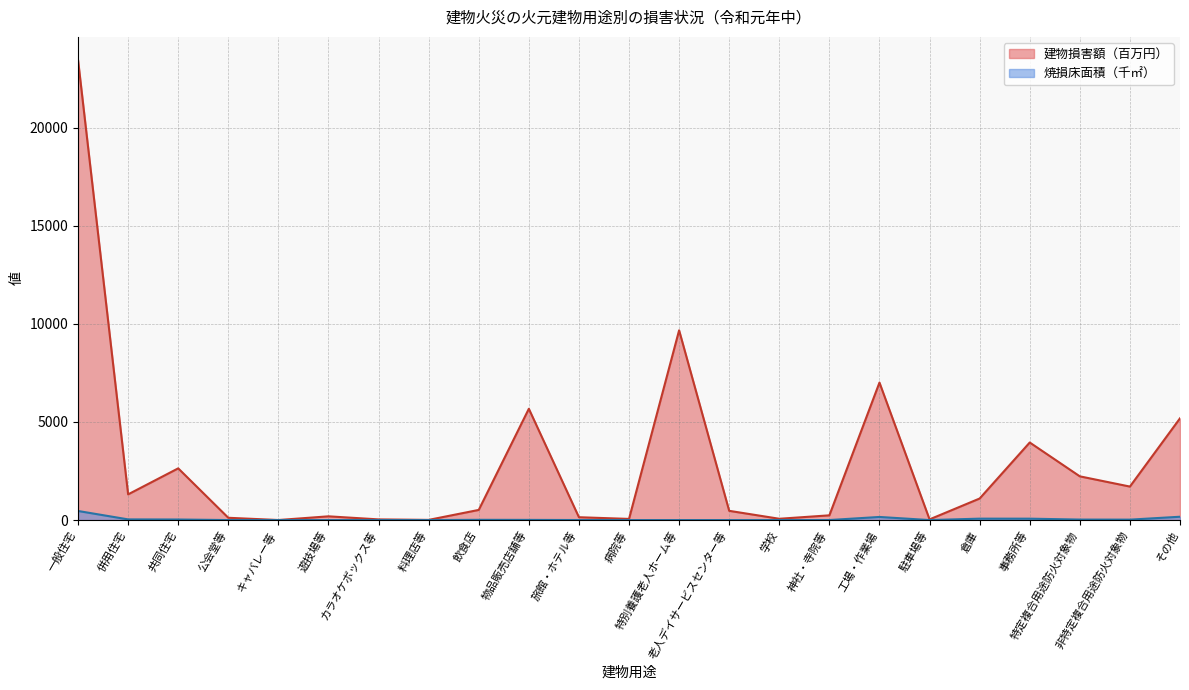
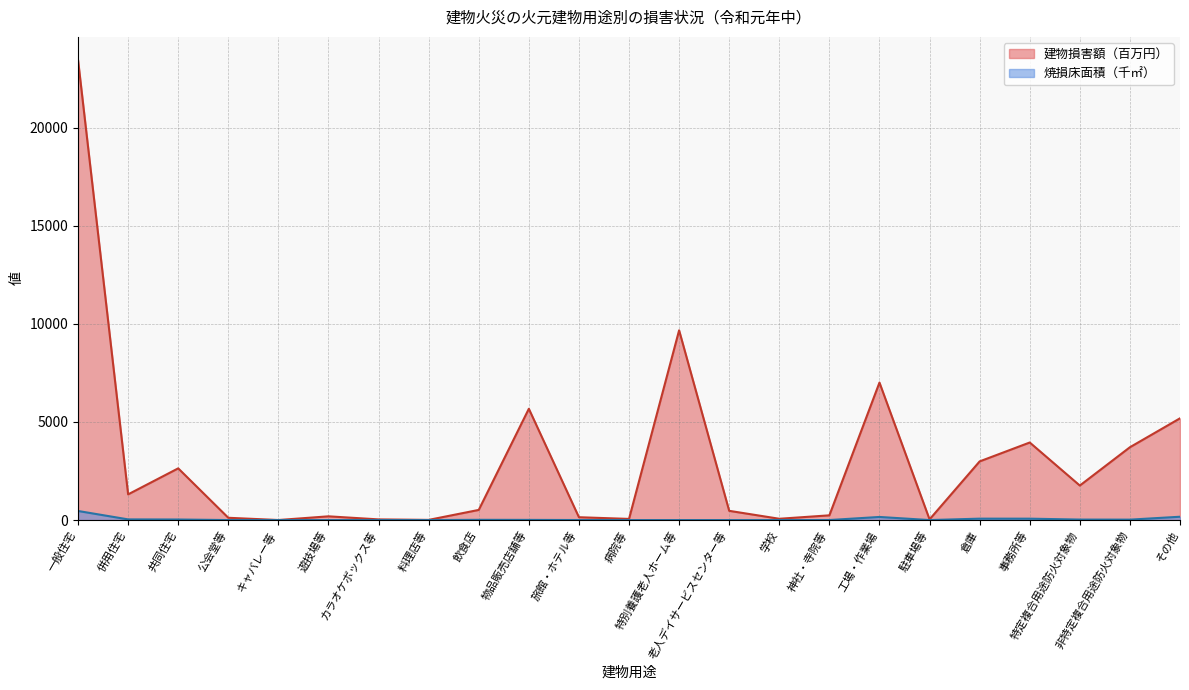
建物損害額（百万円）, 倉庫: 1100 -> 3000
建物損害額（百万円）, 特定複合用途防火対象物: 2200 -> 1800
建物損害額（百万円）, 非特定複合用途防火対象物: 1700 -> 3700
